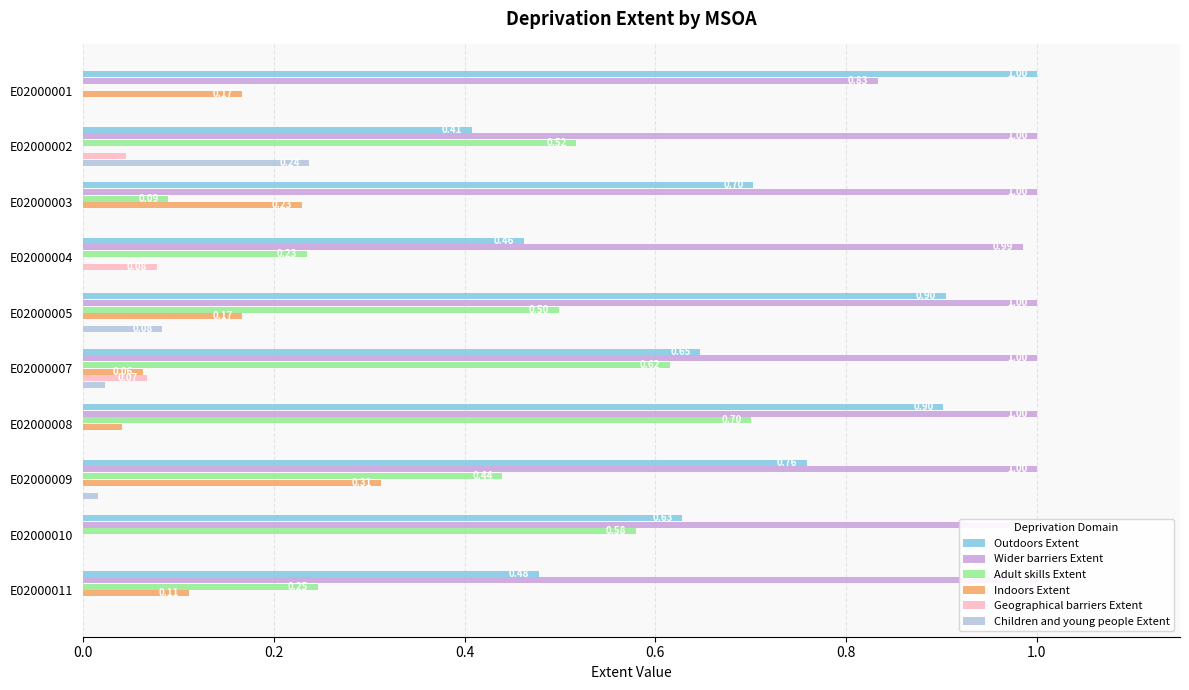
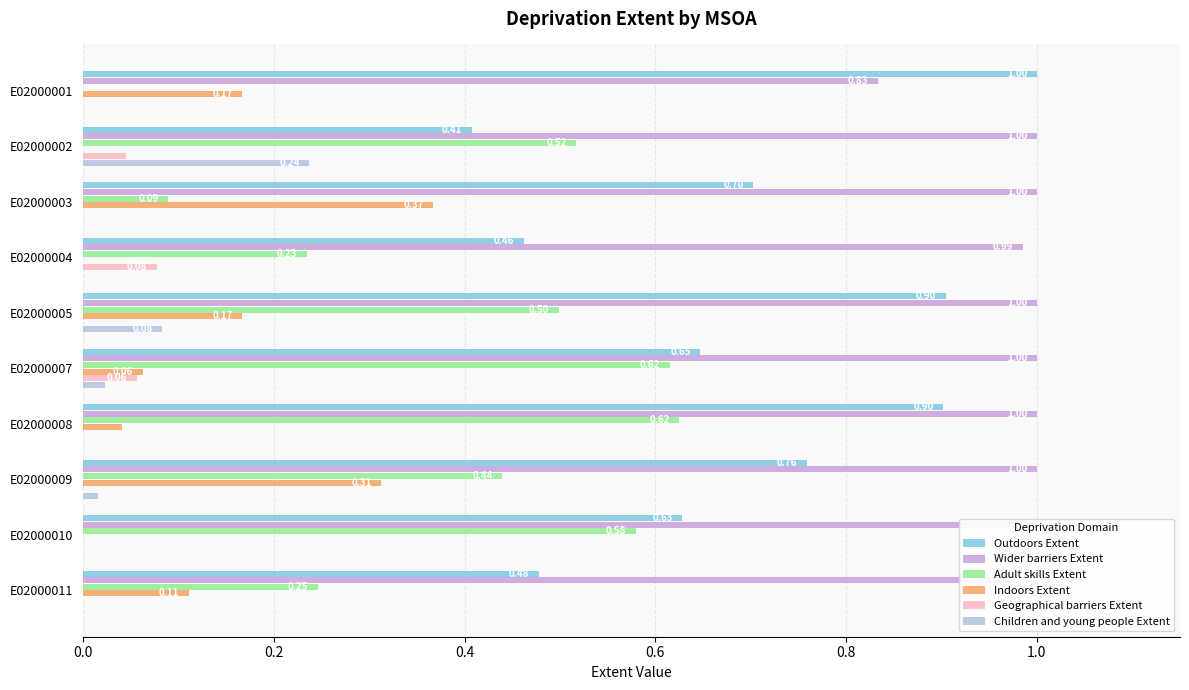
Indoors Extent, E02000003: 0.23 -> 0.37
Geographical barriers Extent, E02000007: 0.07 -> 0.06
Adult skills Extent, E02000008: 0.70 -> 0.62
